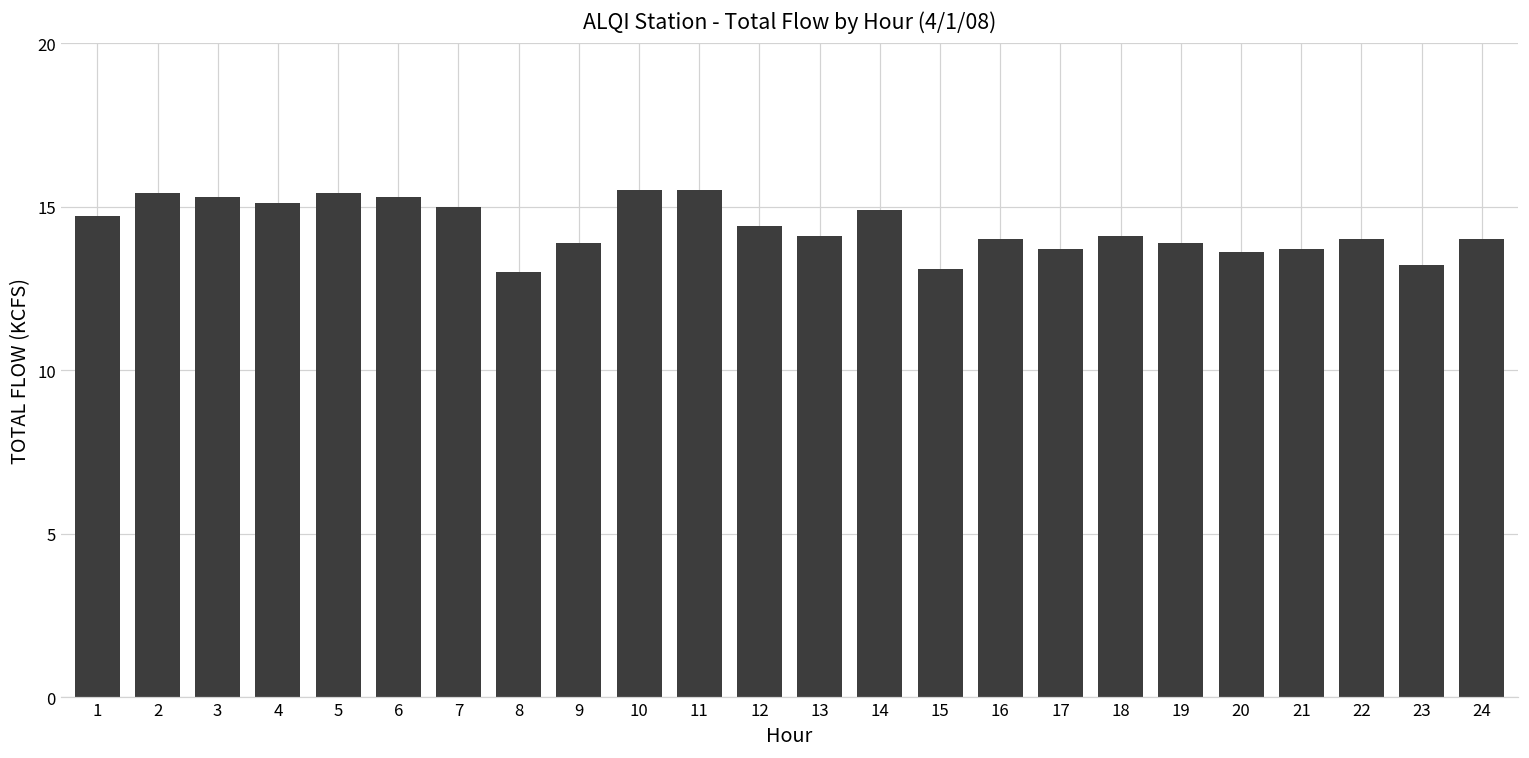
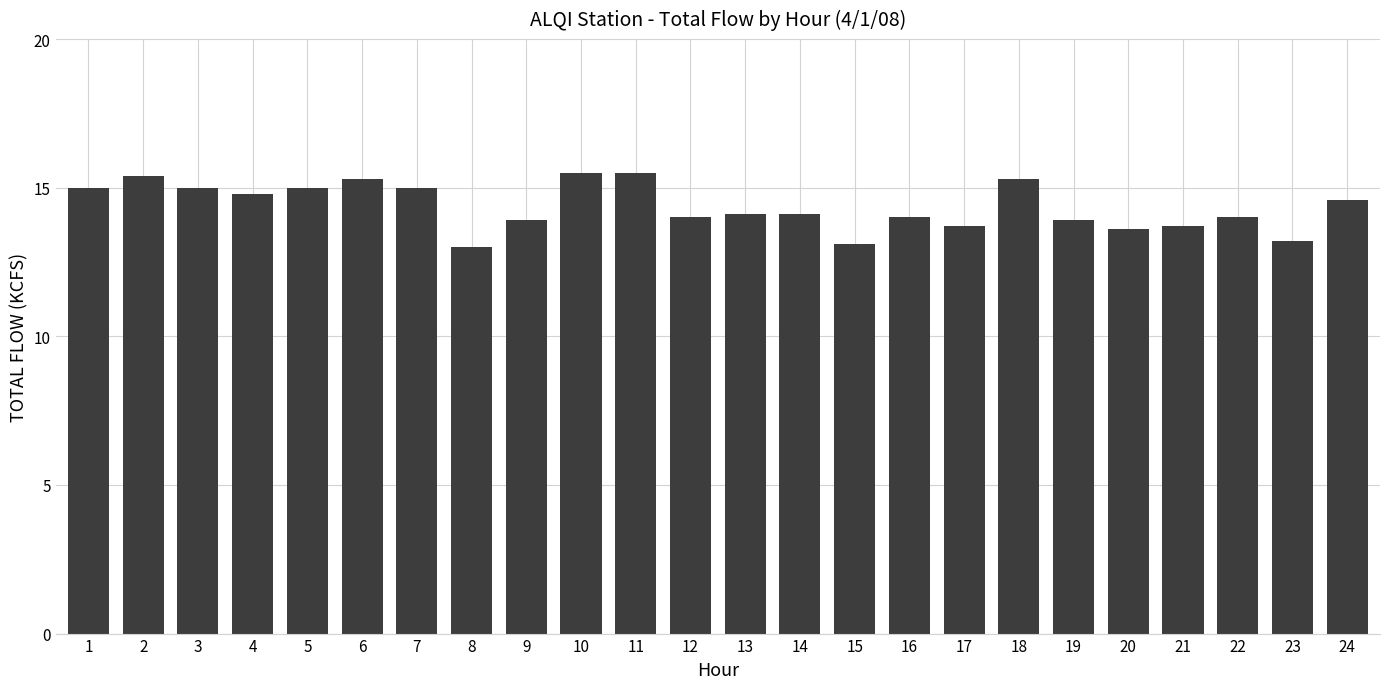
1: 14.7 -> 15.0
3: 15.3 -> 15.0
4: 15.1 -> 14.8
5: 15.4 -> 15.0
12: 14.4 -> 14.0
14: 14.9 -> 14.1
18: 14.1 -> 15.3
24: 14.0 -> 14.6
